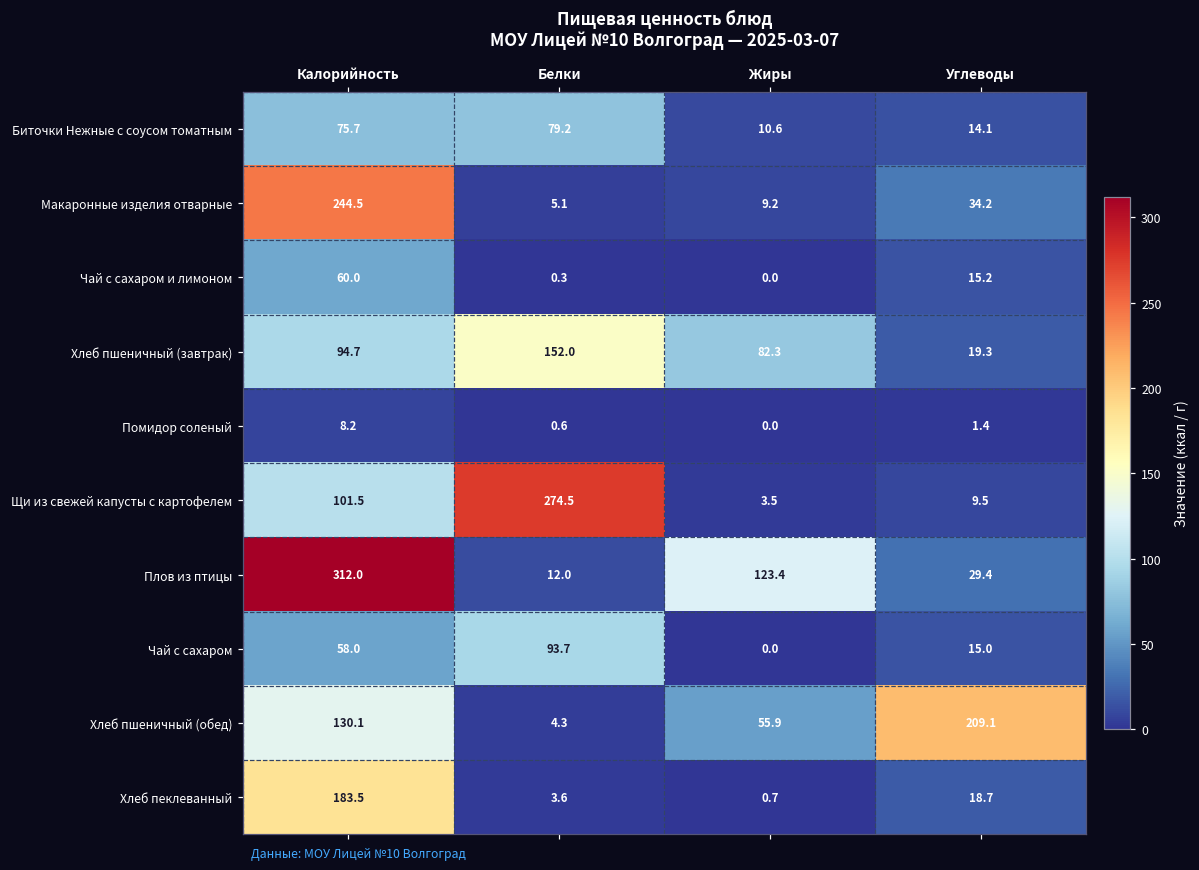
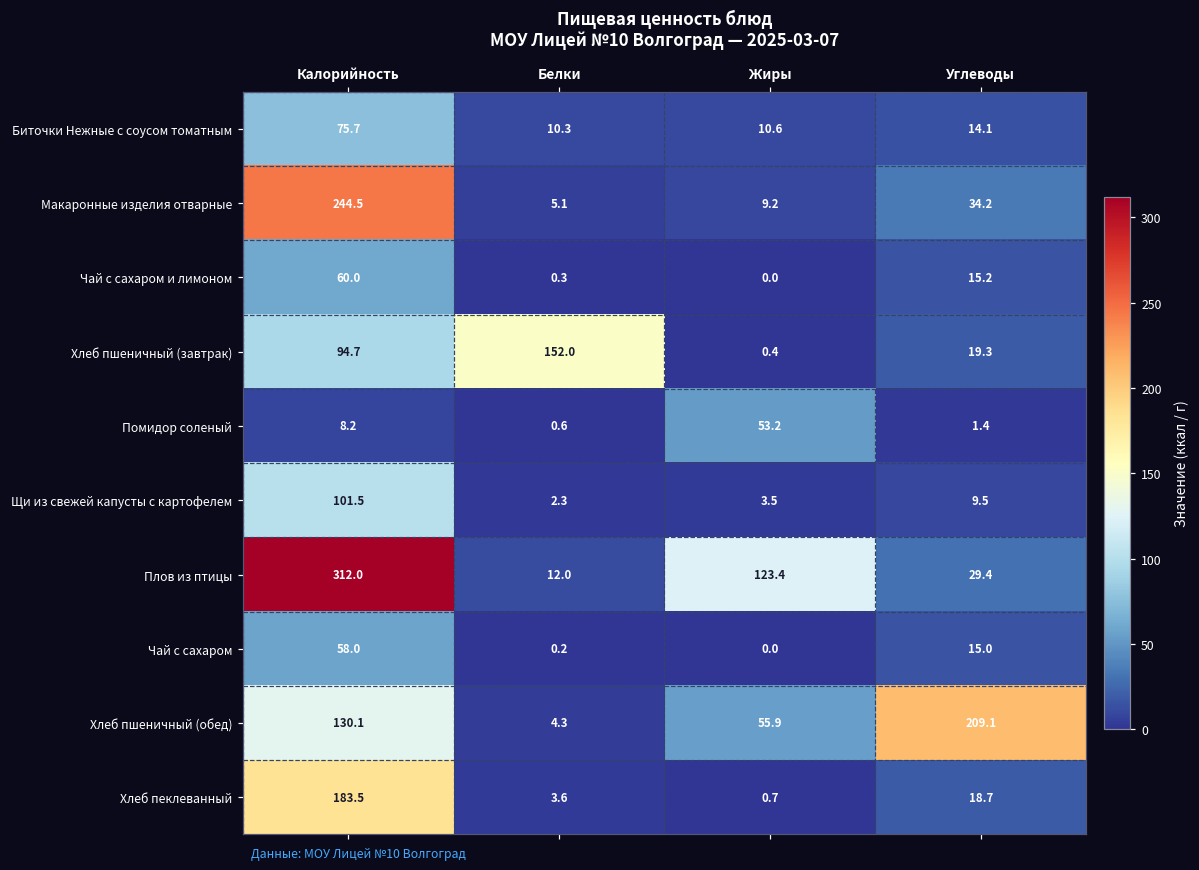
Биточки Нежные с соусом томатным, Белки: 79.2 -> 10.3
Хлеб пшеничный (завтрак), Жиры: 82.3 -> 0.4
Помидор соленый, Жиры: 0.0 -> 53.2
Щи из свежей капусты с картофелем, Белки: 274.5 -> 2.3
Чай с сахаром, Белки: 93.7 -> 0.2
